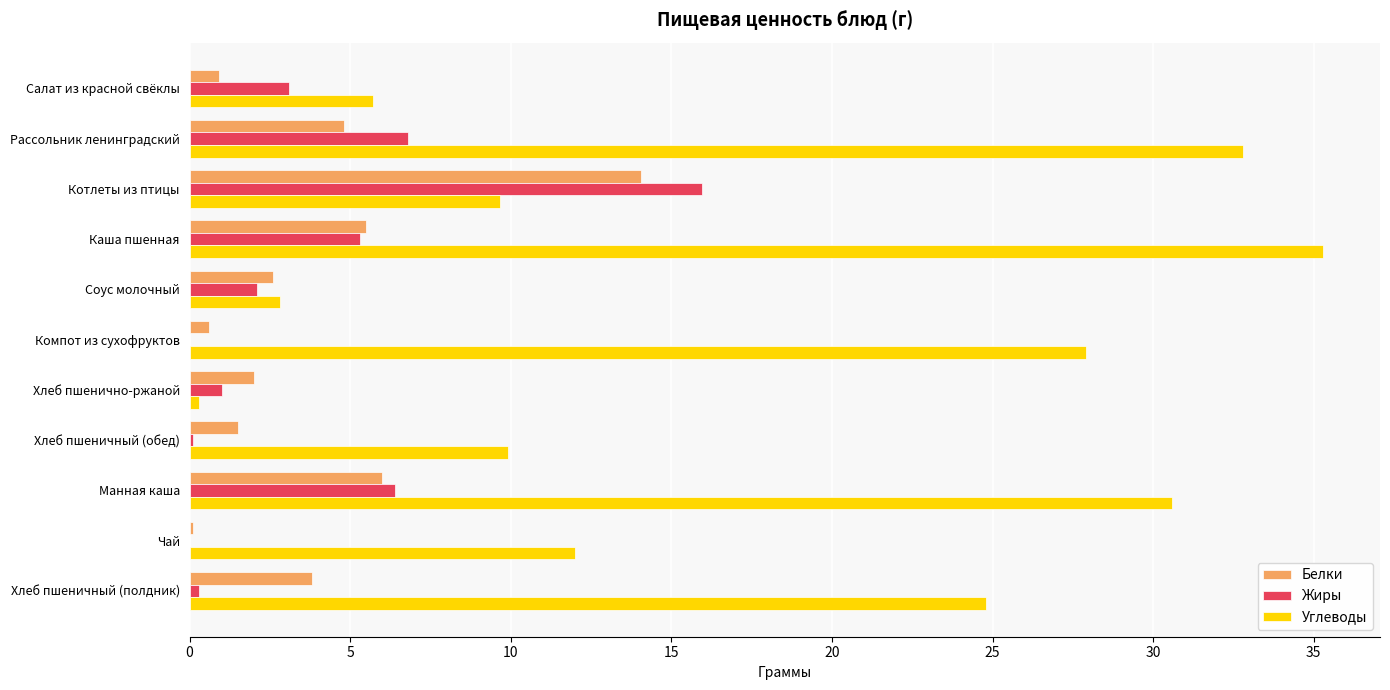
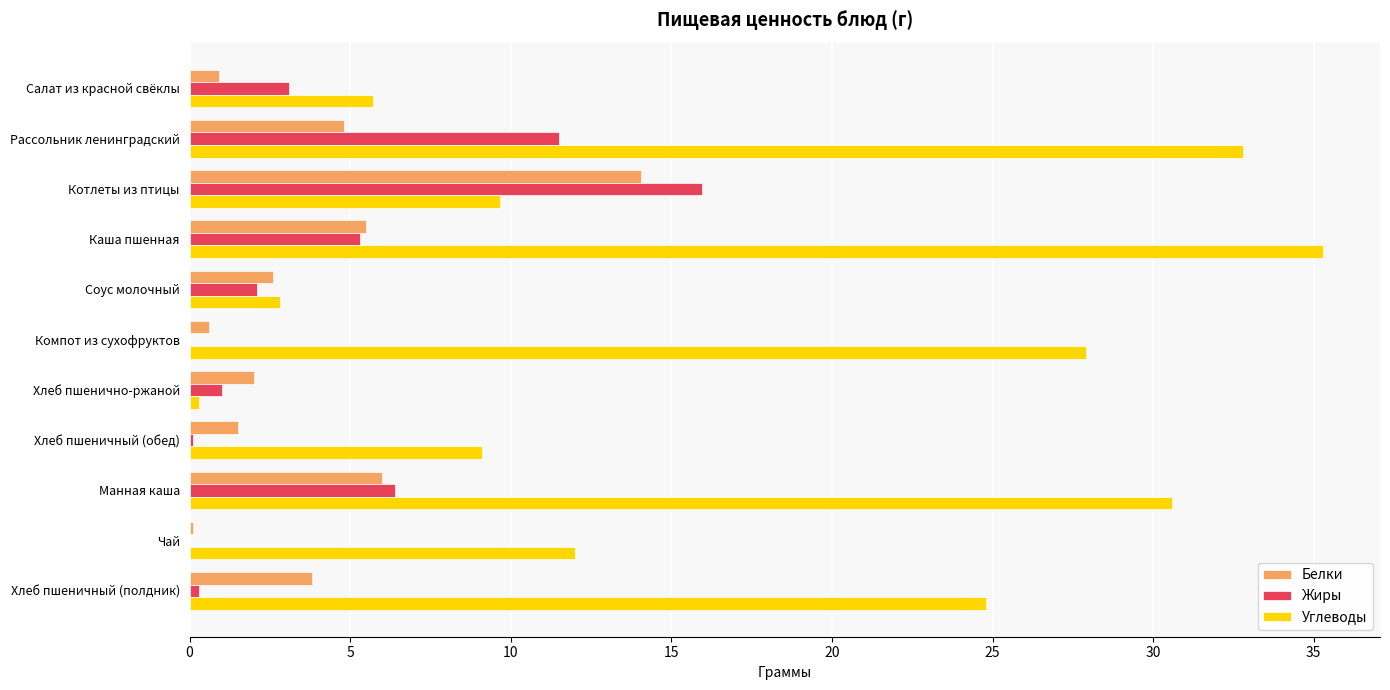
Жиры, Рассольник ленинградский: 6.8 -> 11.5
Углеводы, Хлеб пшеничный (обед): 9.9 -> 9.1
